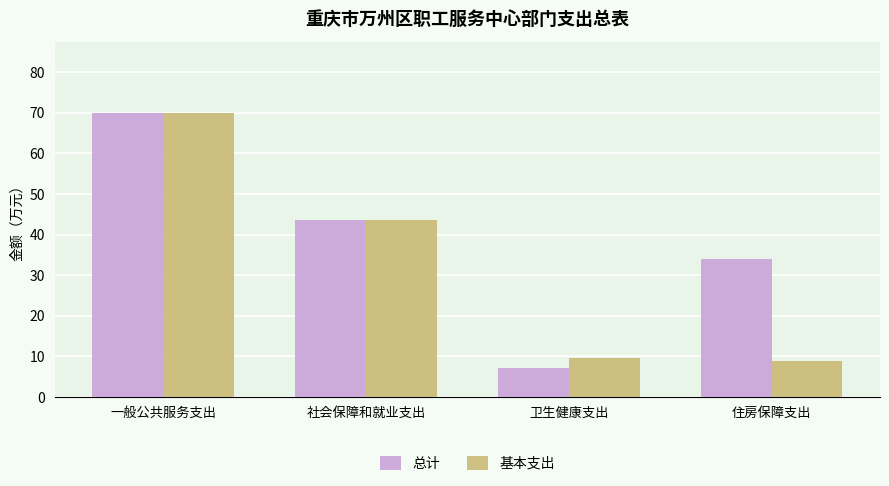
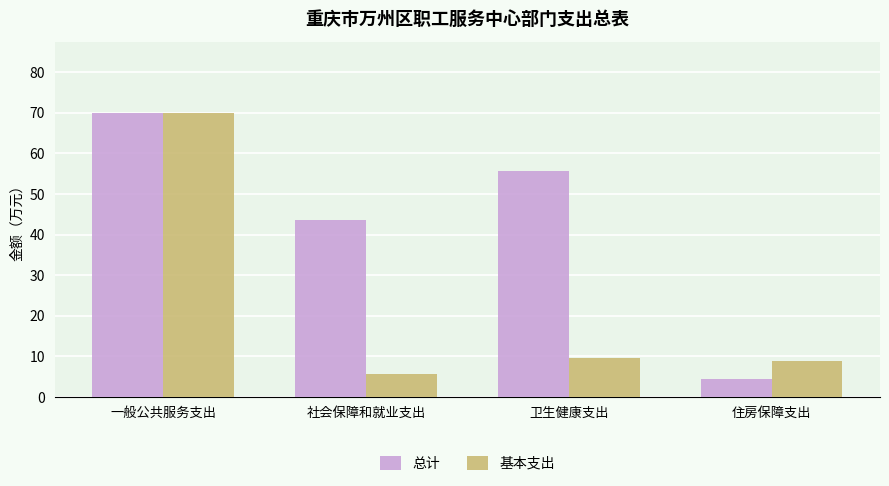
基本支出, 社会保障和就业支出: 44 -> 6
总计, 卫生健康支出: 7 -> 56
总计, 住房保障支出: 34 -> 4
